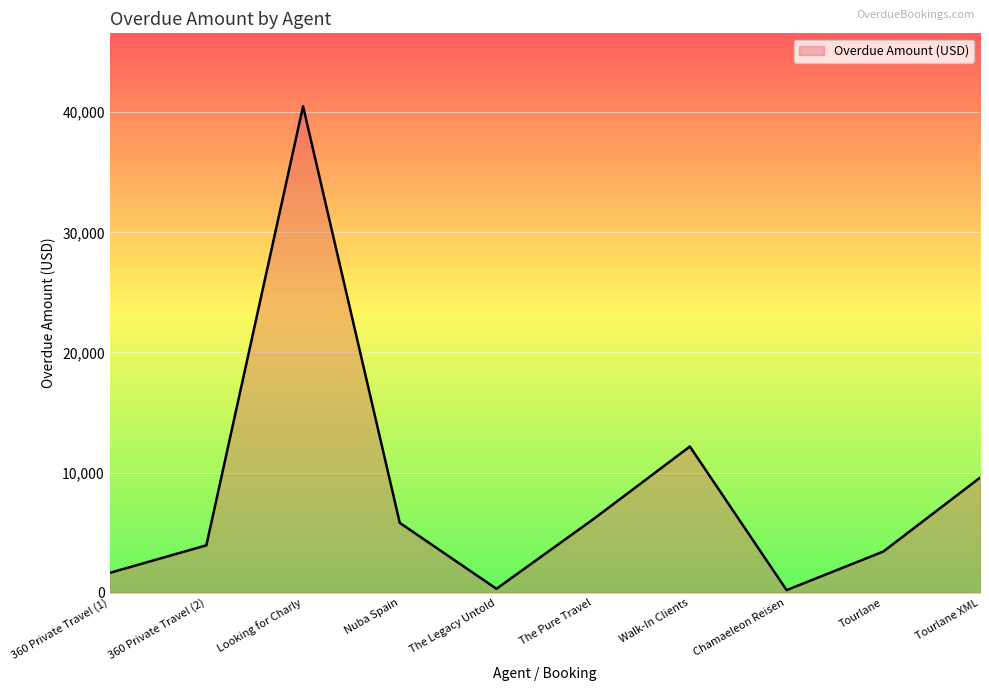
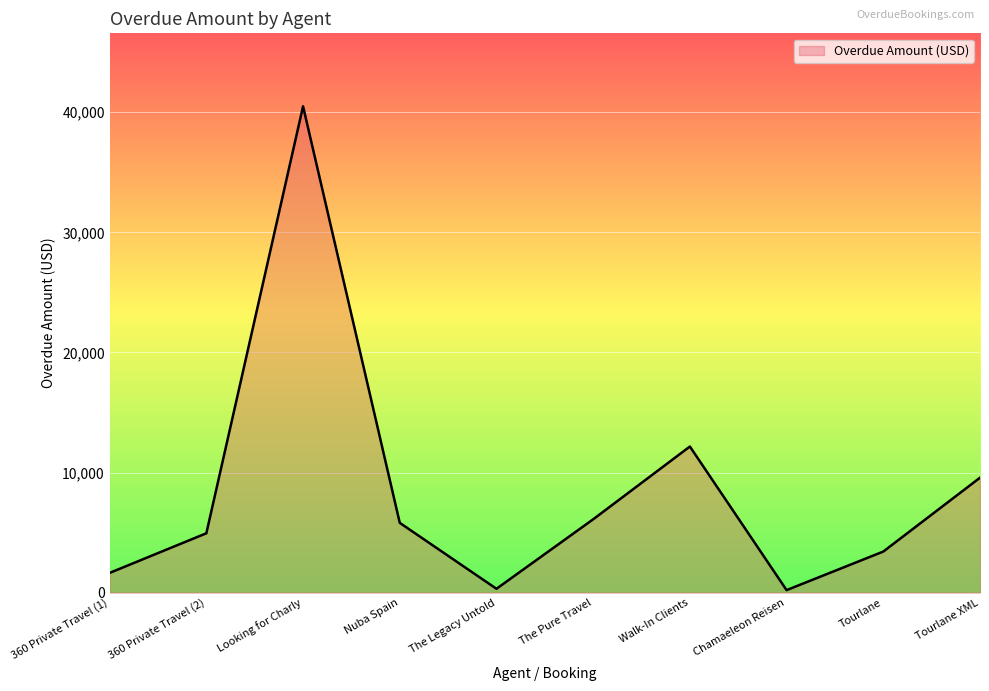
360 Private Travel (2): 3,900 -> 4,900
